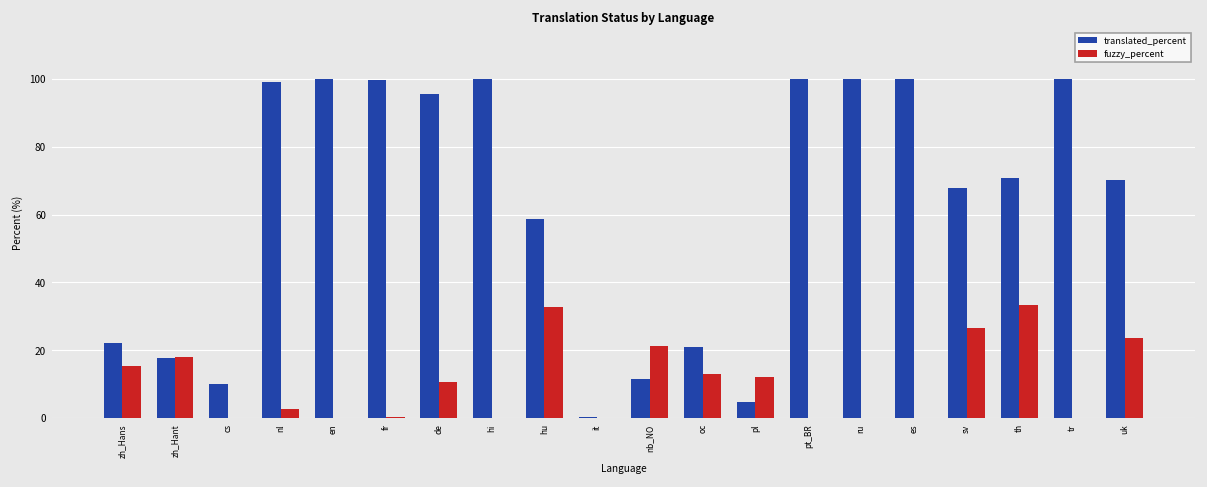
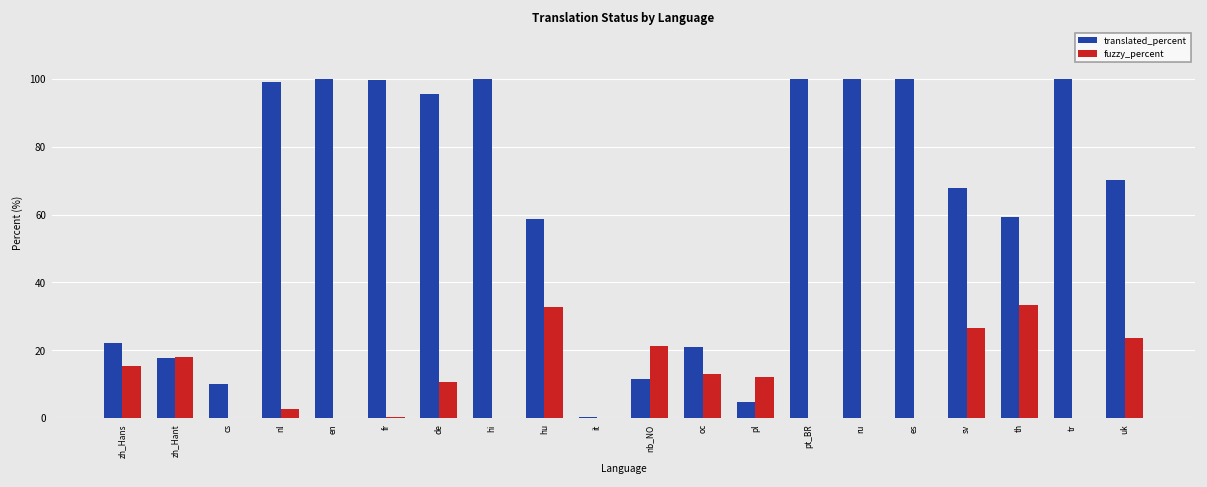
translated_percent, th: 71 -> 59
